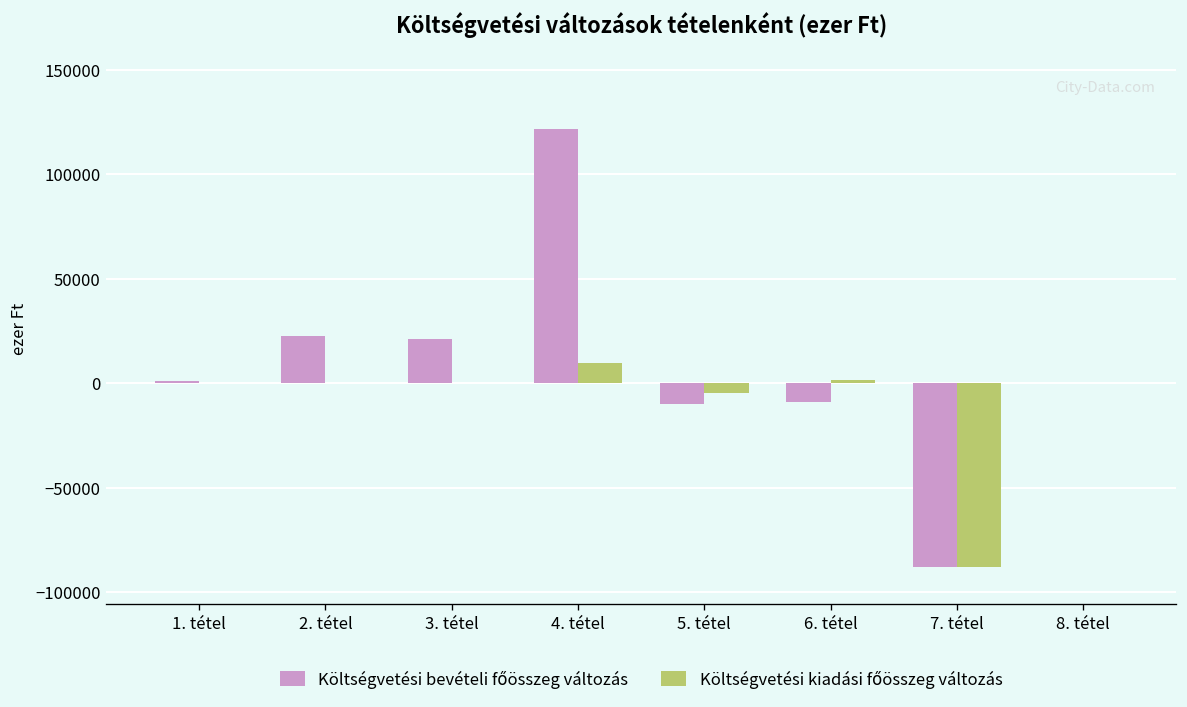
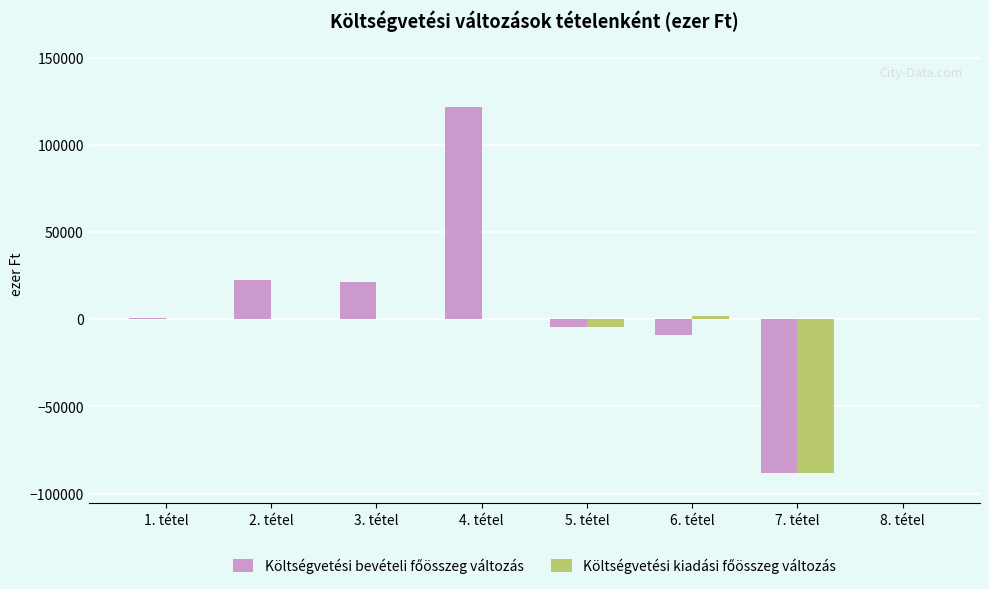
Költségvetési kiadási főösszeg változás, 4. tétel: 10000 -> 0
Költségvetési bevételi főösszeg változás, 5. tétel: -10000 -> -5000
